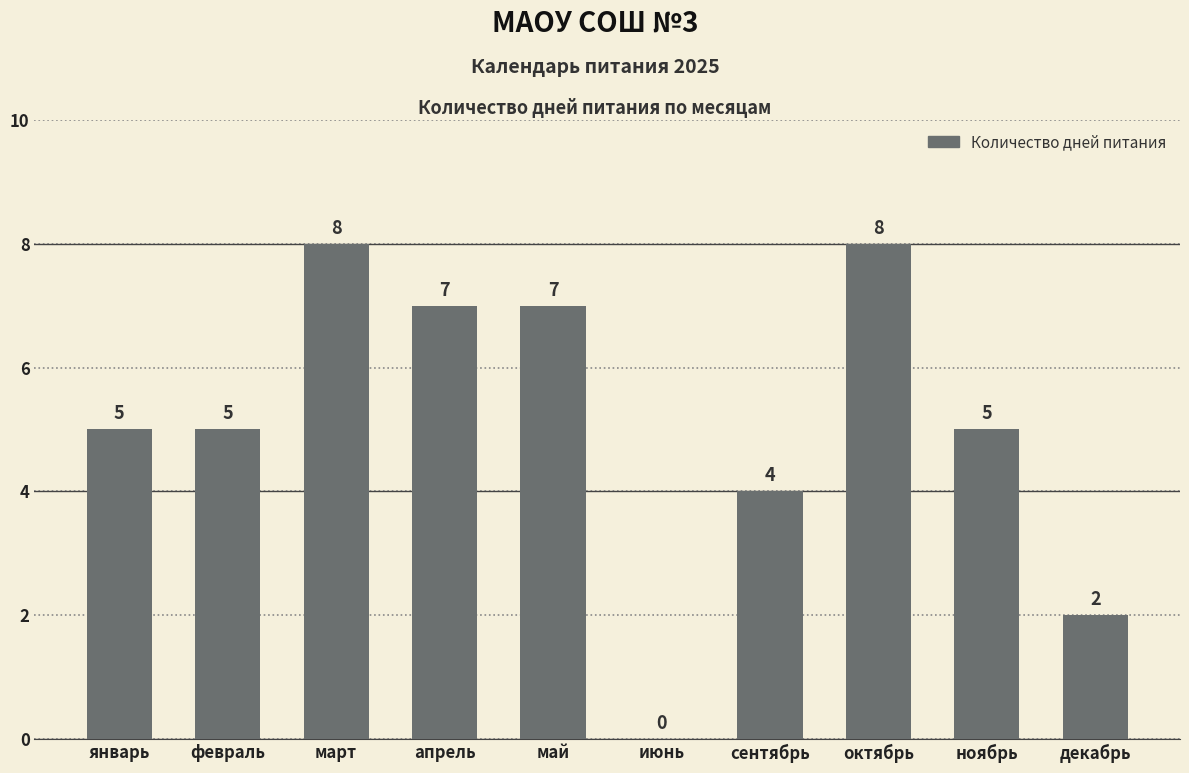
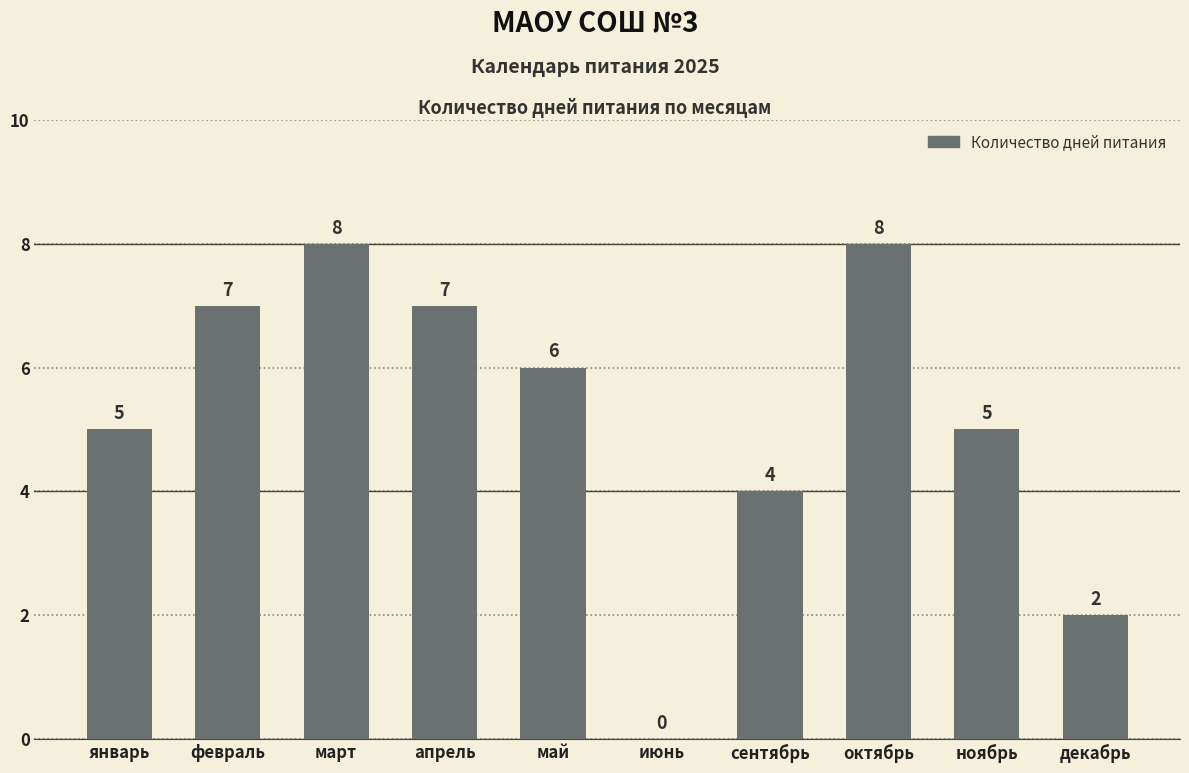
февраль: 5 -> 7
май: 7 -> 6
